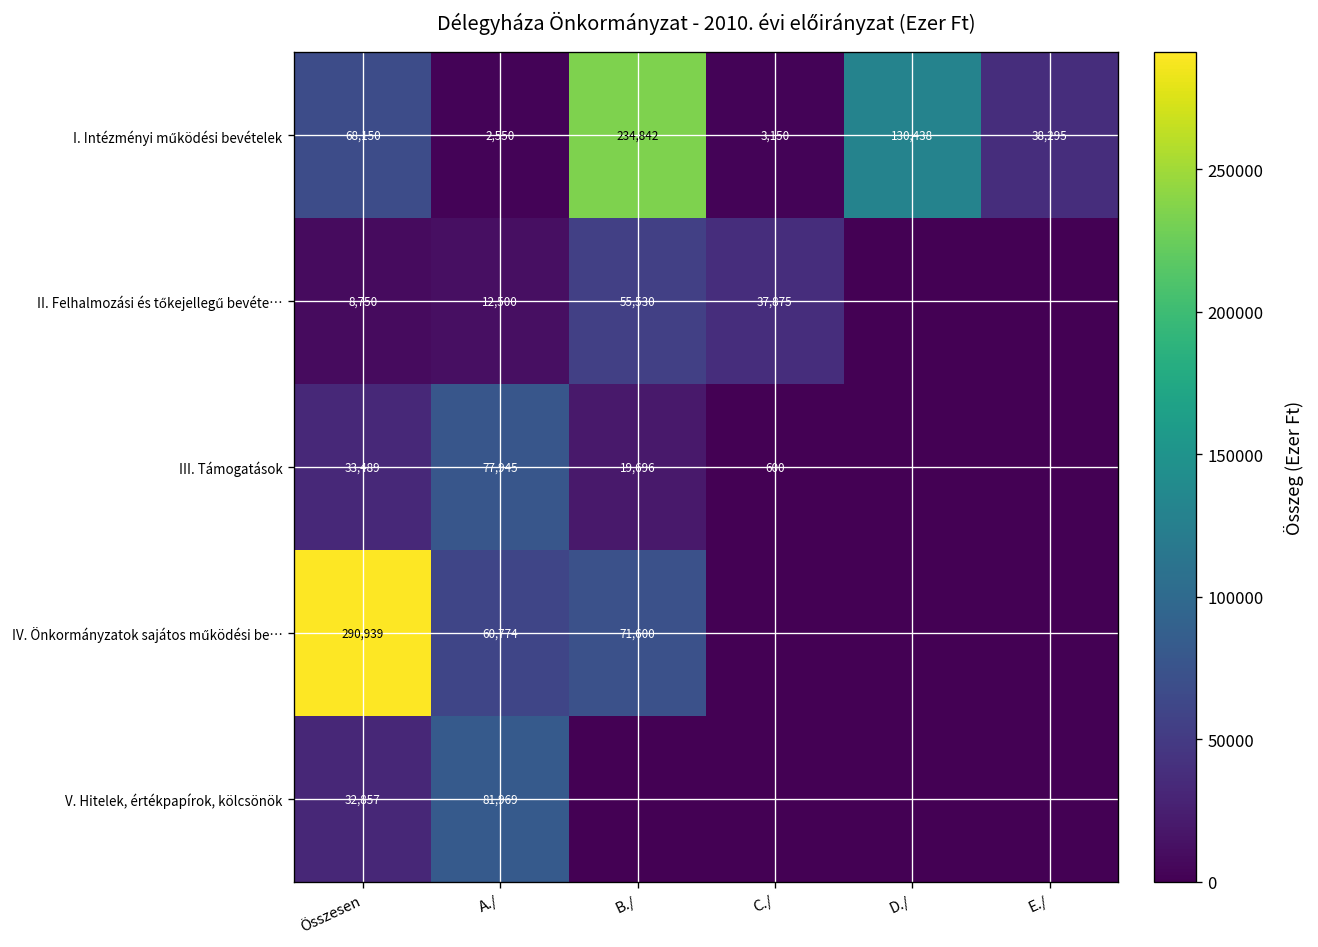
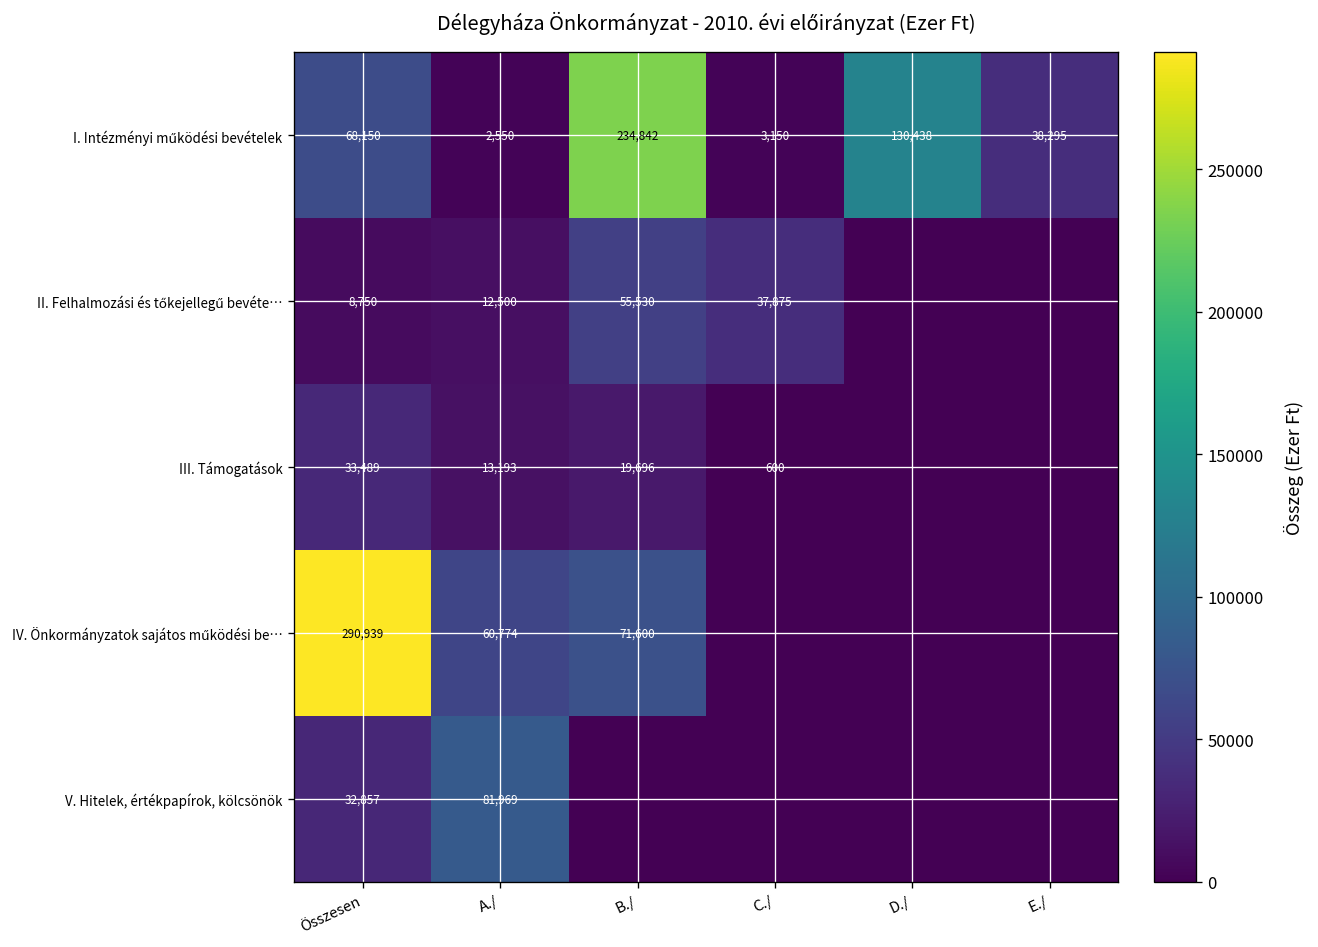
III. Támogatások, A./: 77,945 -> 13,193
